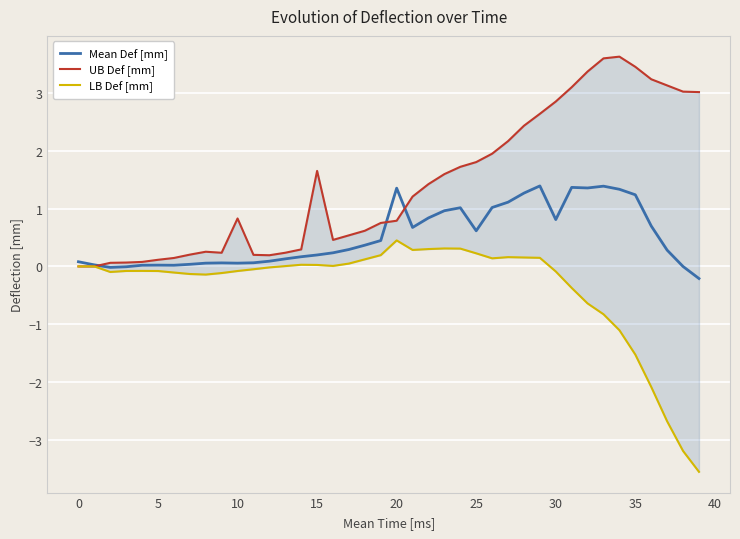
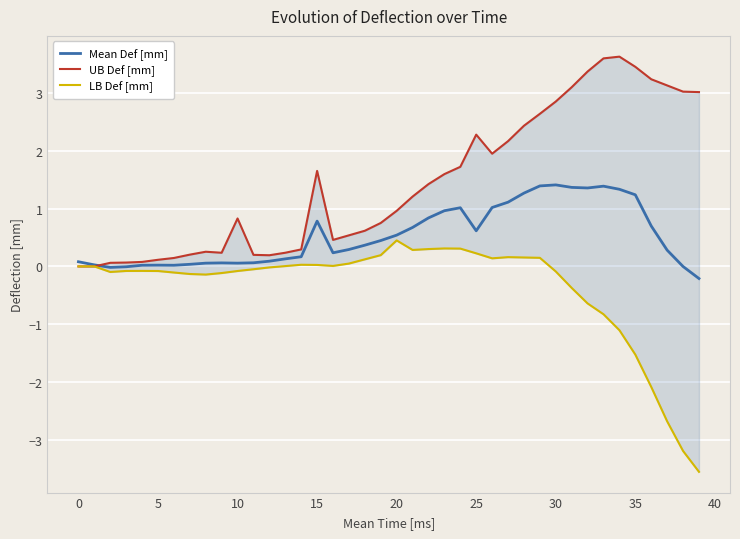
Mean Def [mm], 15: 0.2 -> 0.8
Mean Def [mm], 20: 1.4 -> 0.5
UB Def [mm], 20: 0.8 -> 1.0
UB Def [mm], 25: 1.8 -> 2.3
Mean Def [mm], 30: 0.8 -> 1.4
